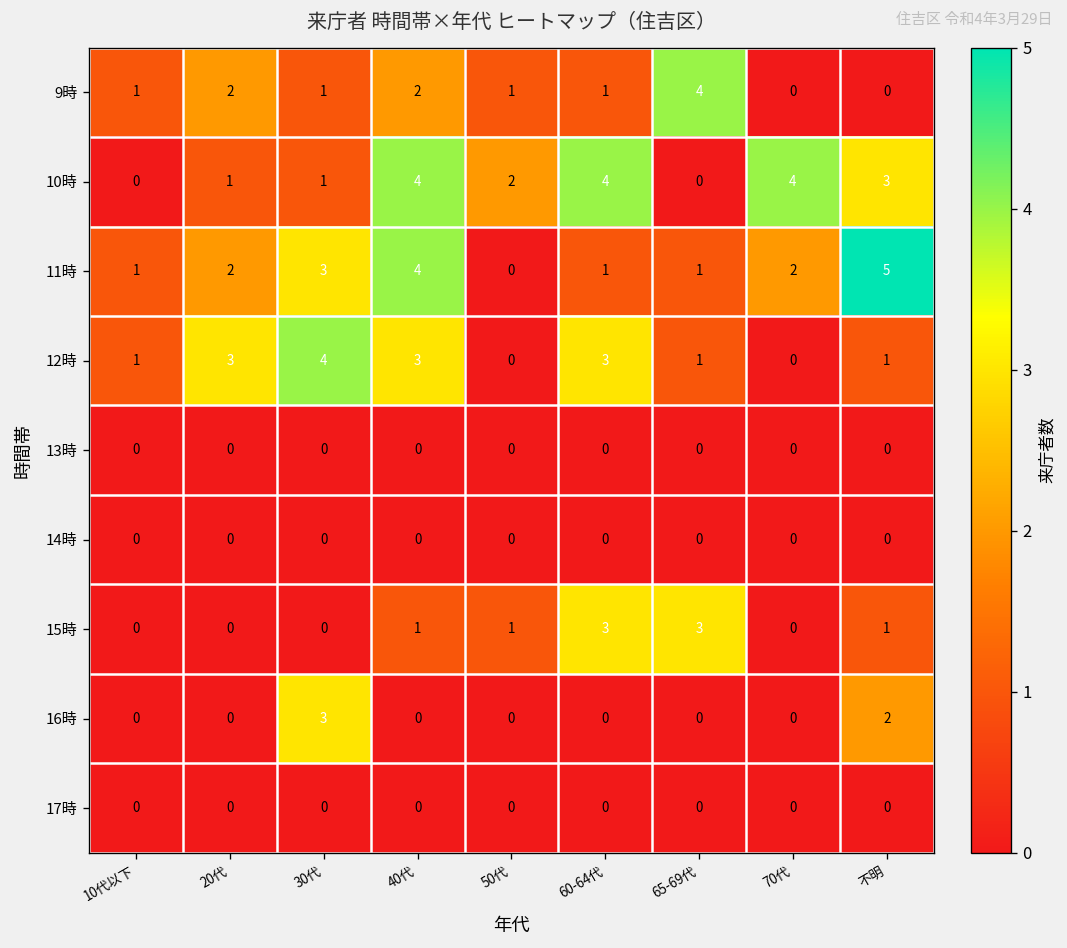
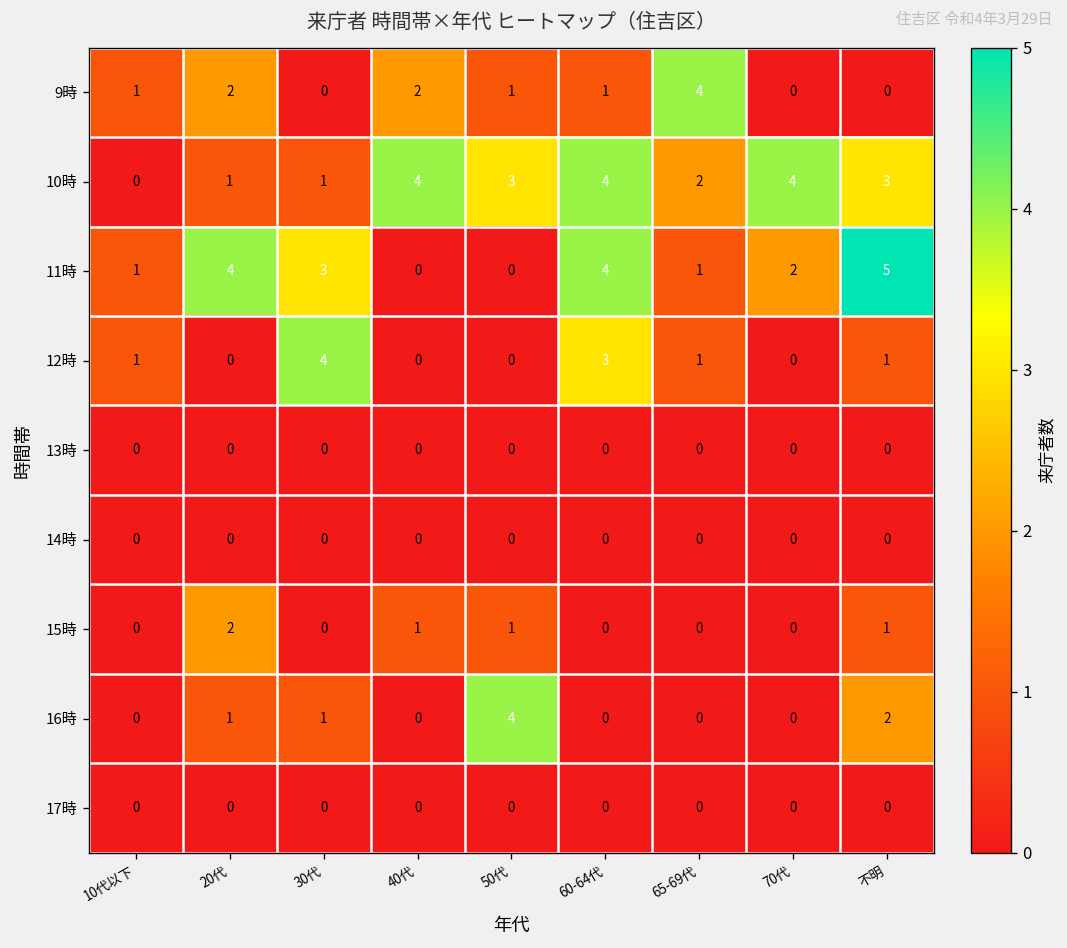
9時, 30代: 1 -> 0
10時, 50代: 2 -> 3
10時, 65-69代: 0 -> 2
11時, 20代: 2 -> 4
11時, 40代: 4 -> 0
11時, 60-64代: 1 -> 4
12時, 20代: 3 -> 0
12時, 40代: 3 -> 0
15時, 20代: 0 -> 2
15時, 60-64代: 3 -> 0
15時, 65-69代: 3 -> 0
16時, 20代: 0 -> 1
16時, 30代: 3 -> 1
16時, 50代: 0 -> 4
